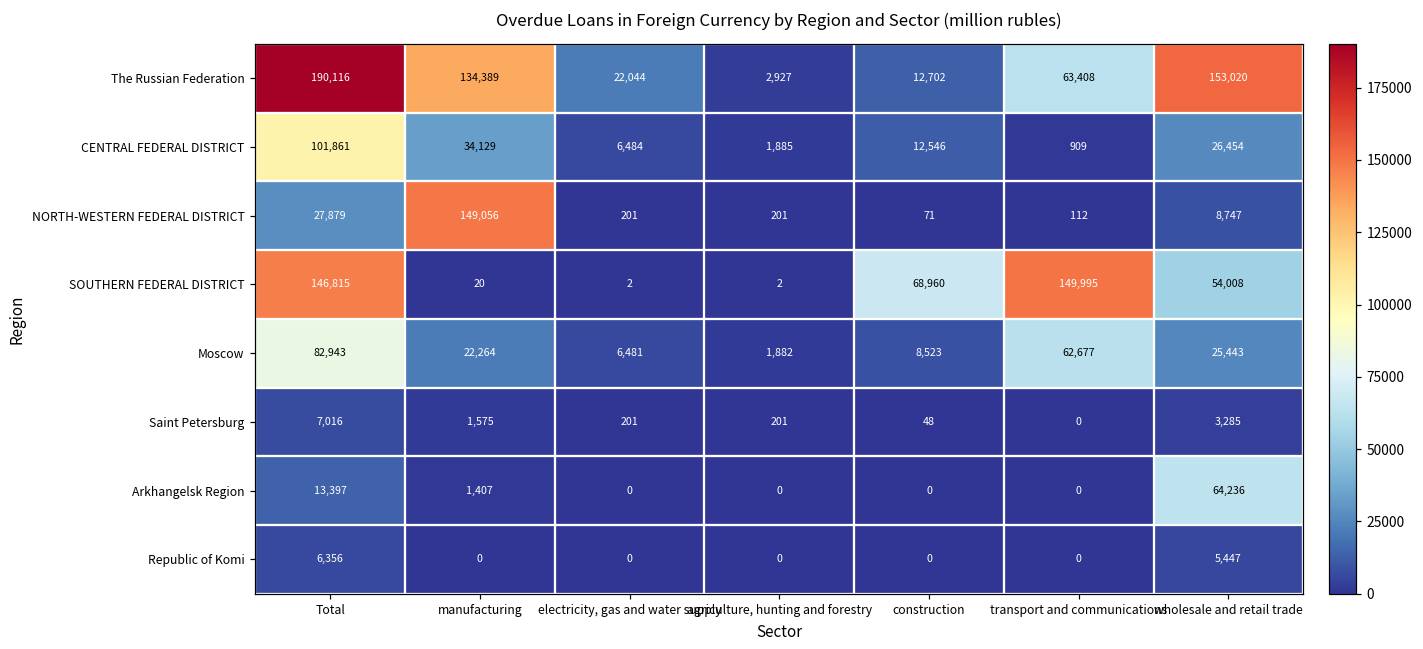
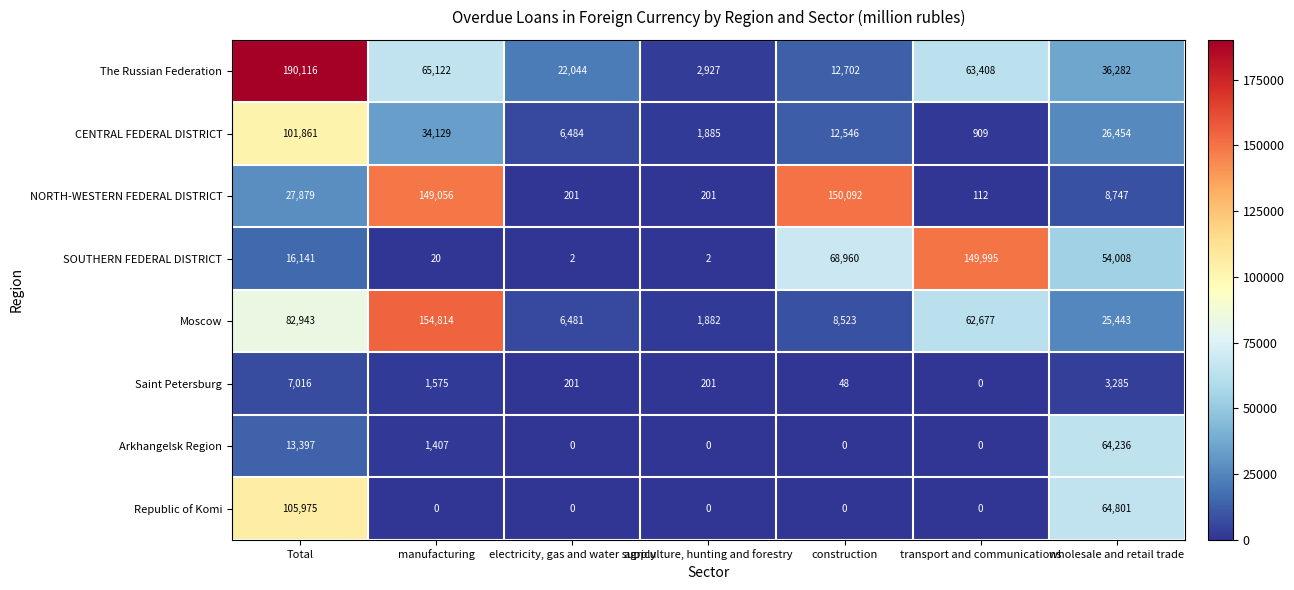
The Russian Federation, manufacturing: 134,389 -> 65,122
The Russian Federation, wholesale and retail trade: 153,020 -> 36,282
NORTH-WESTERN FEDERAL DISTRICT, construction: 71 -> 150,092
SOUTHERN FEDERAL DISTRICT, Total: 146,815 -> 16,141
Moscow, manufacturing: 22,264 -> 154,814
Republic of Komi, Total: 6,356 -> 105,975
Republic of Komi, wholesale and retail trade: 5,447 -> 64,801
